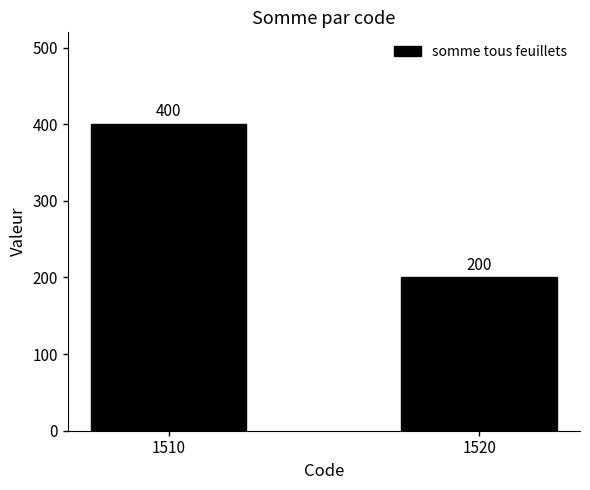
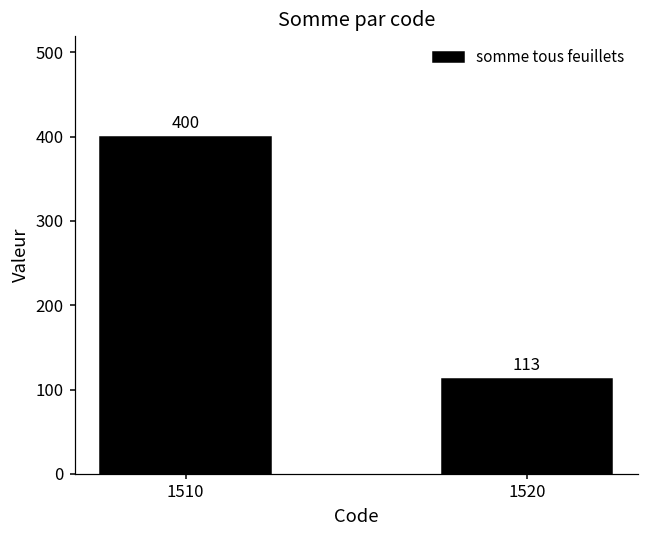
1520: 200 -> 113
